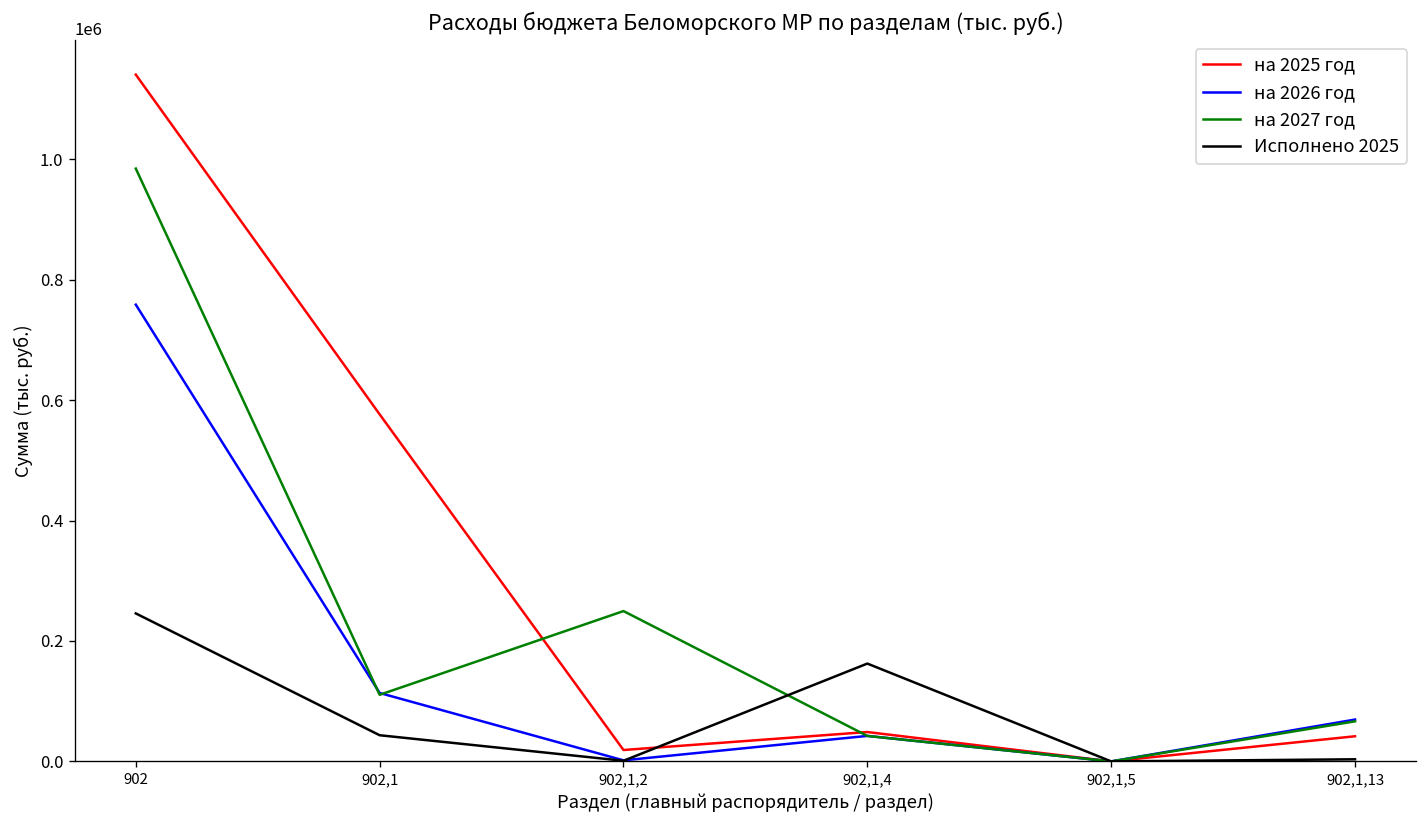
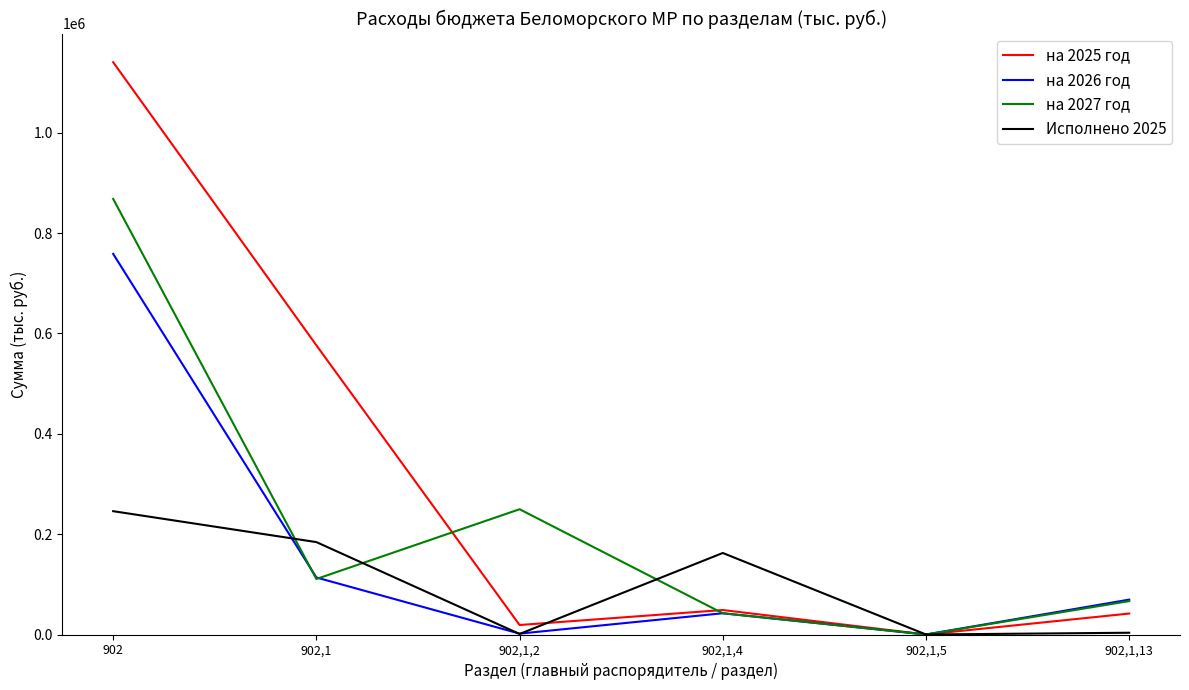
на 2027 год, 902: 980000 -> 870000
Исполнено 2025, 902,1: 40000 -> 180000
